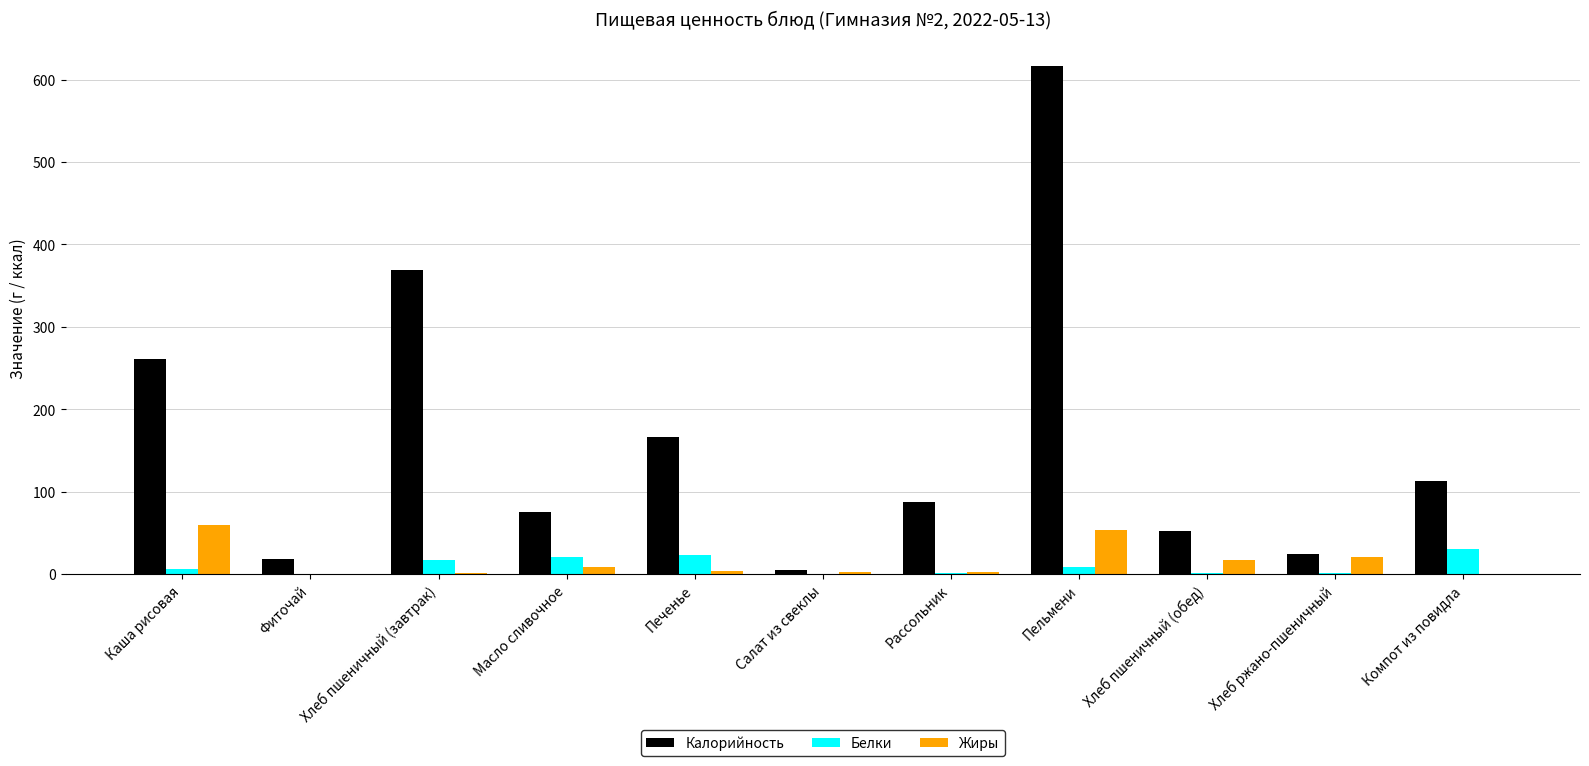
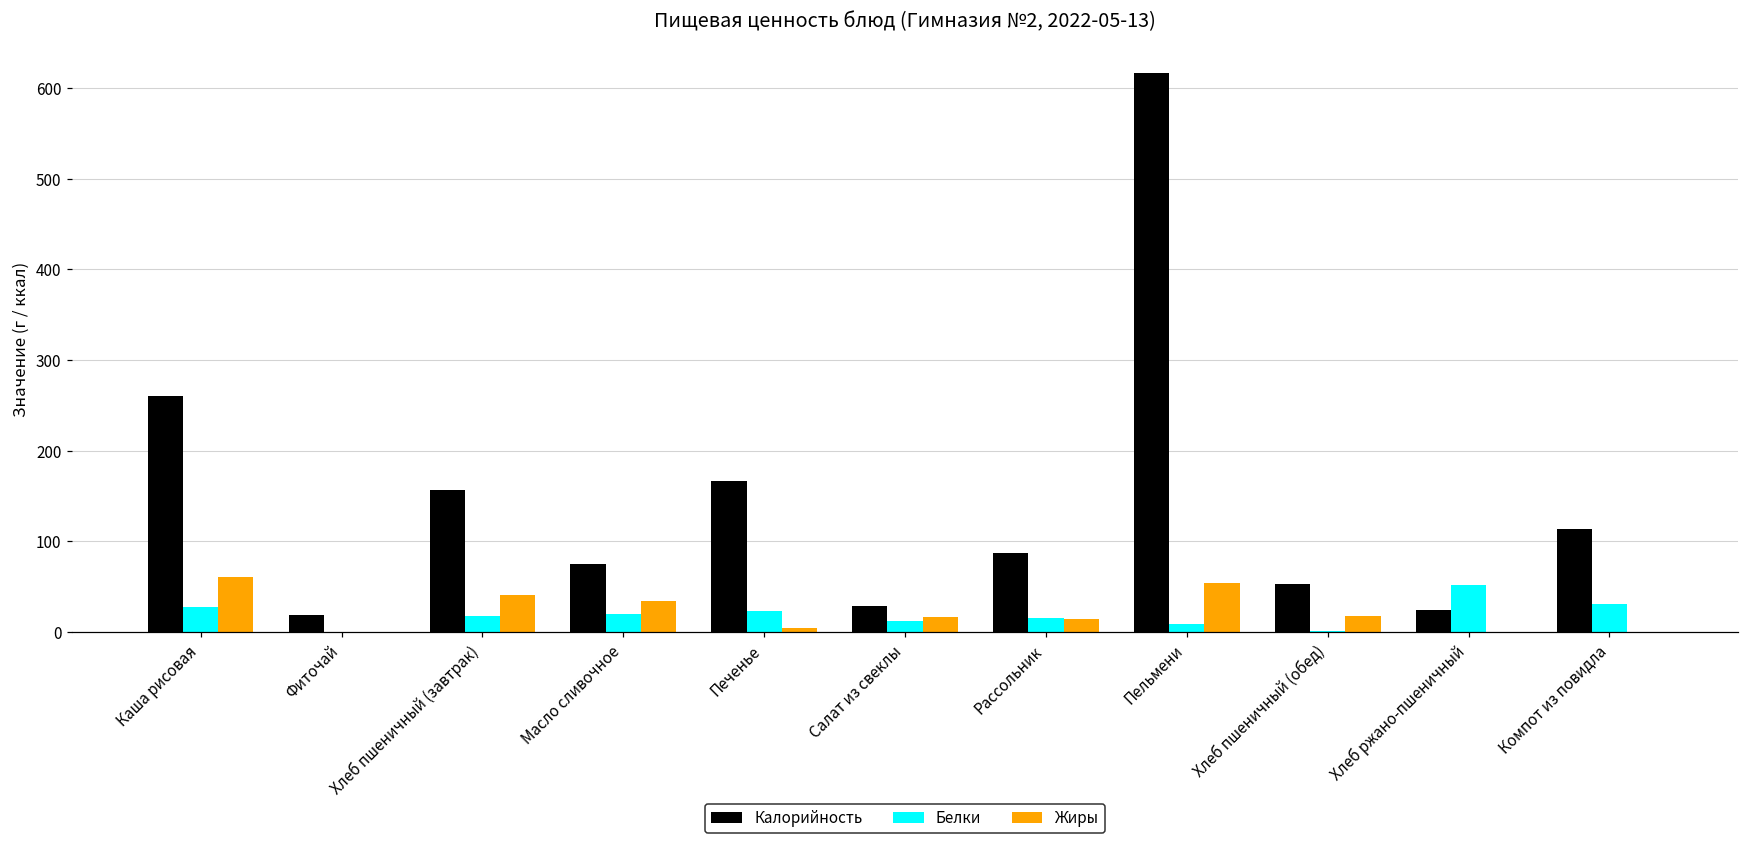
Белки, Каша рисовая: 10 -> 30
Калорийность, Хлеб пшеничный (завтрак): 370 -> 160
Жиры, Хлеб пшеничный (завтрак): 0 -> 40
Жиры, Масло сливочное: 10 -> 30
Калорийность, Салат из свеклы: 10 -> 30
Белки, Салат из свеклы: 0 -> 10
Жиры, Салат из свеклы: 0 -> 20
Белки, Рассольник: 0 -> 10
Жиры, Рассольник: 0 -> 10
Белки, Хлеб ржано-пшеничный: 0 -> 50
Жиры, Хлеб ржано-пшеничный: 20 -> 0
